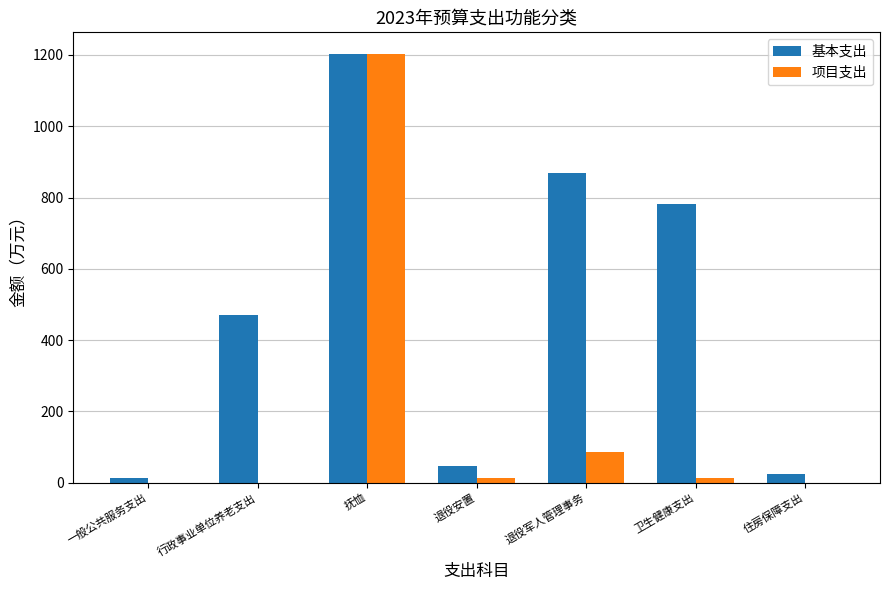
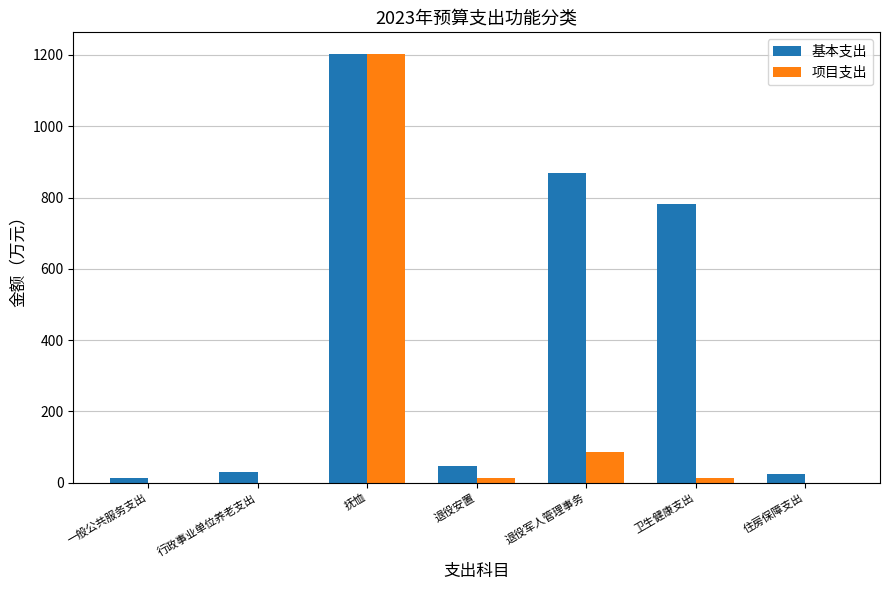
基本支出, 行政事业单位养老支出: 470 -> 30
